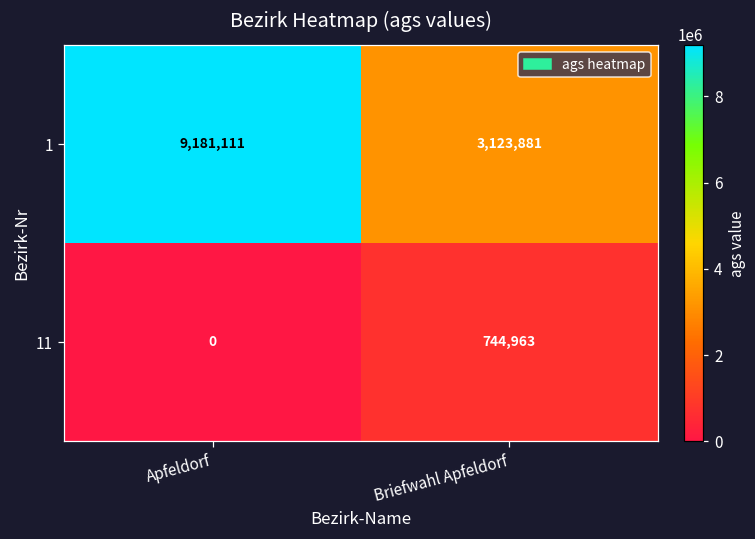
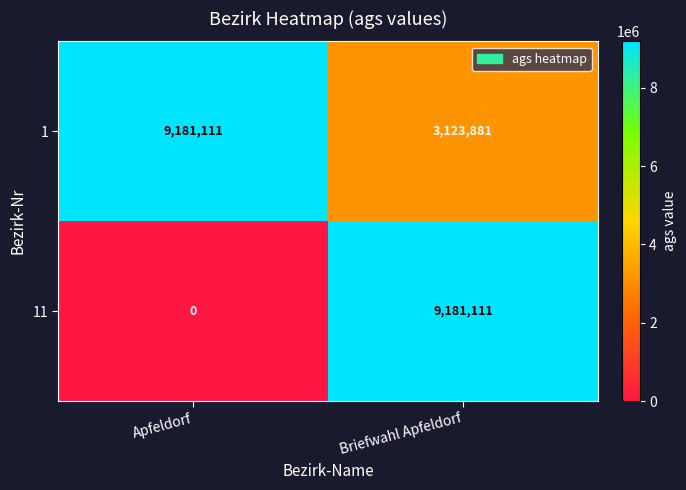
11, Briefwahl Apfeldorf: 744,963 -> 9,181,111
